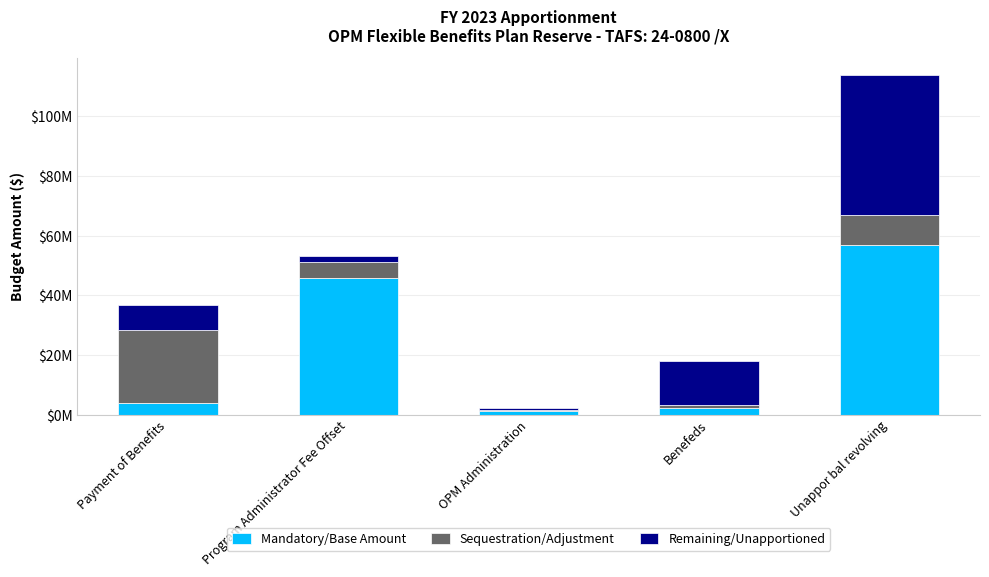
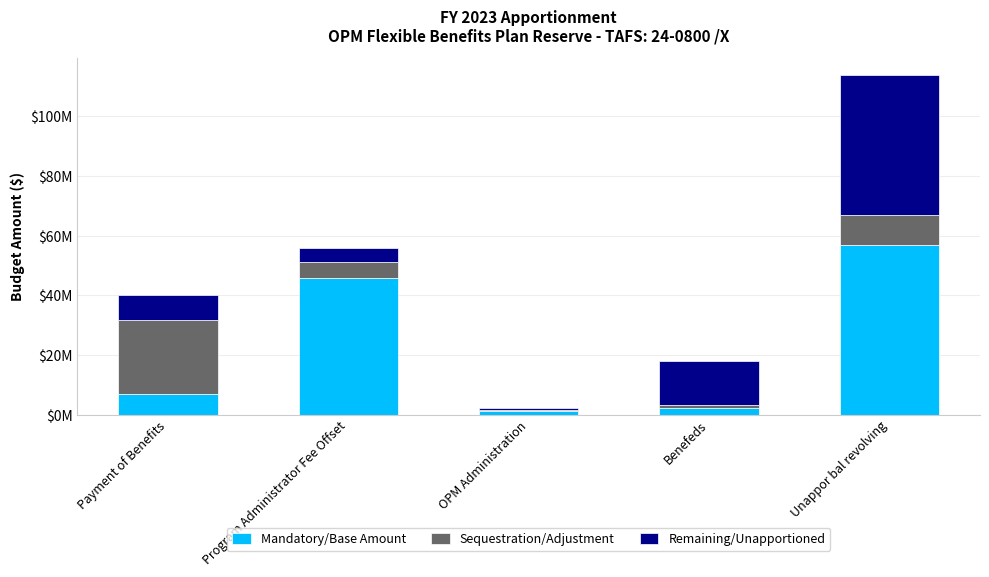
Mandatory/Base Amount, Payment of Benefits: $4000000 -> $7000000
Remaining/Unapportioned, Program Administrator Fee Offset: $2000000 -> $5000000
